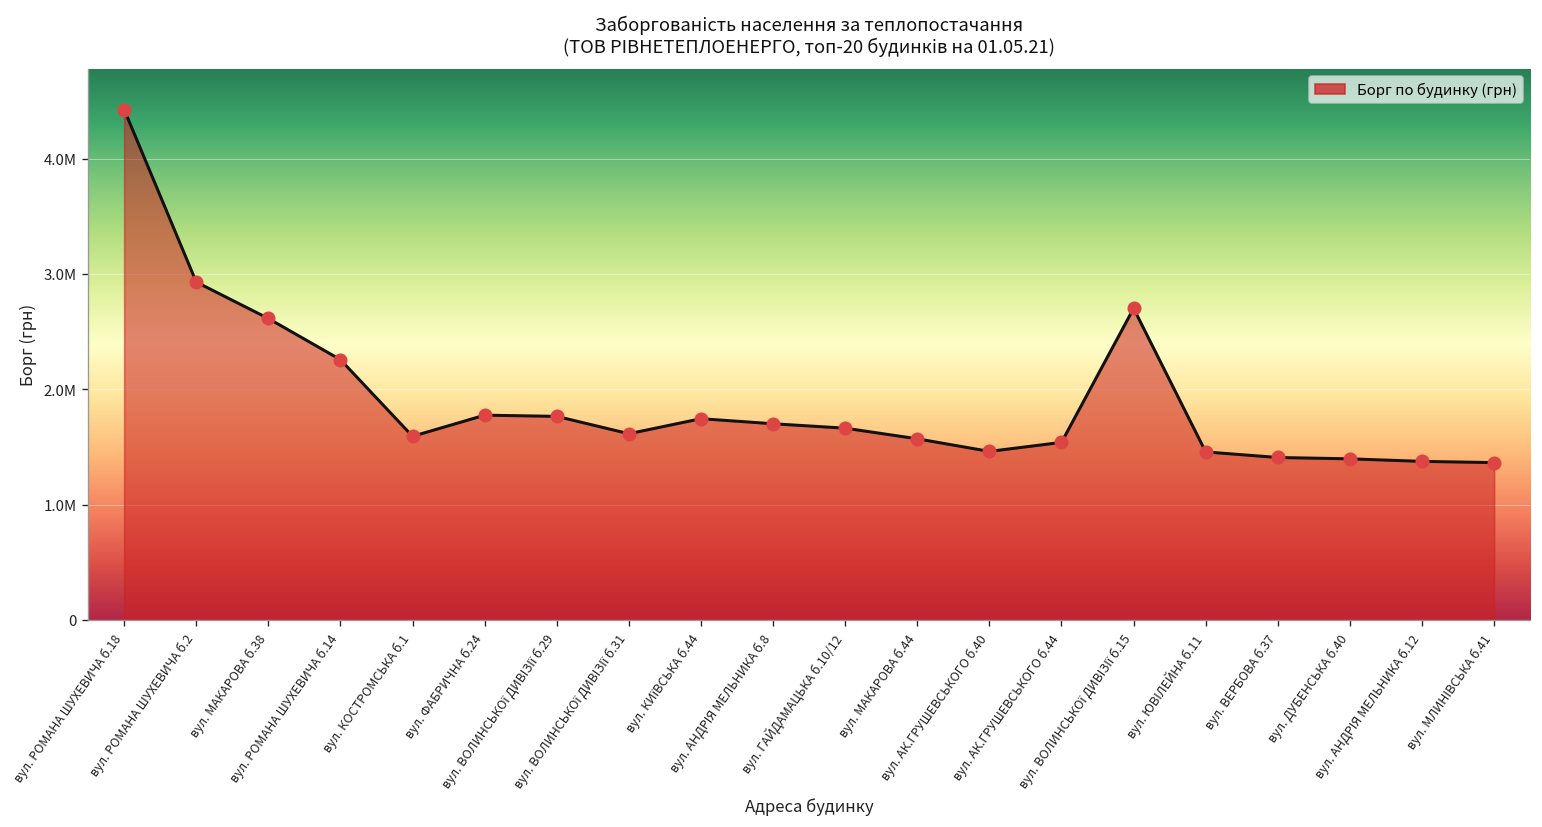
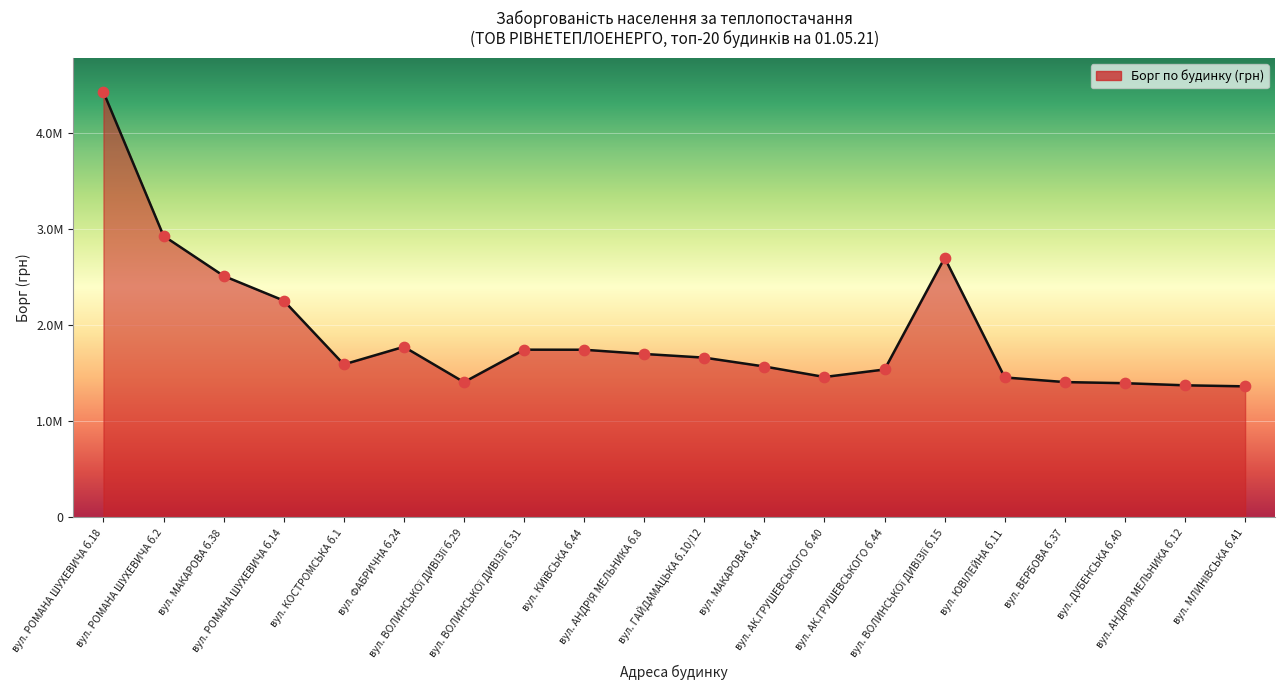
вул. МАКАРОВА б.38: 2600000 -> 2500000
вул. ВОЛИНСЬКОї ДИВIЗIї б.29: 1800000 -> 1400000
вул. ВОЛИНСЬКОї ДИВIЗIї б.31: 1600000 -> 1700000
